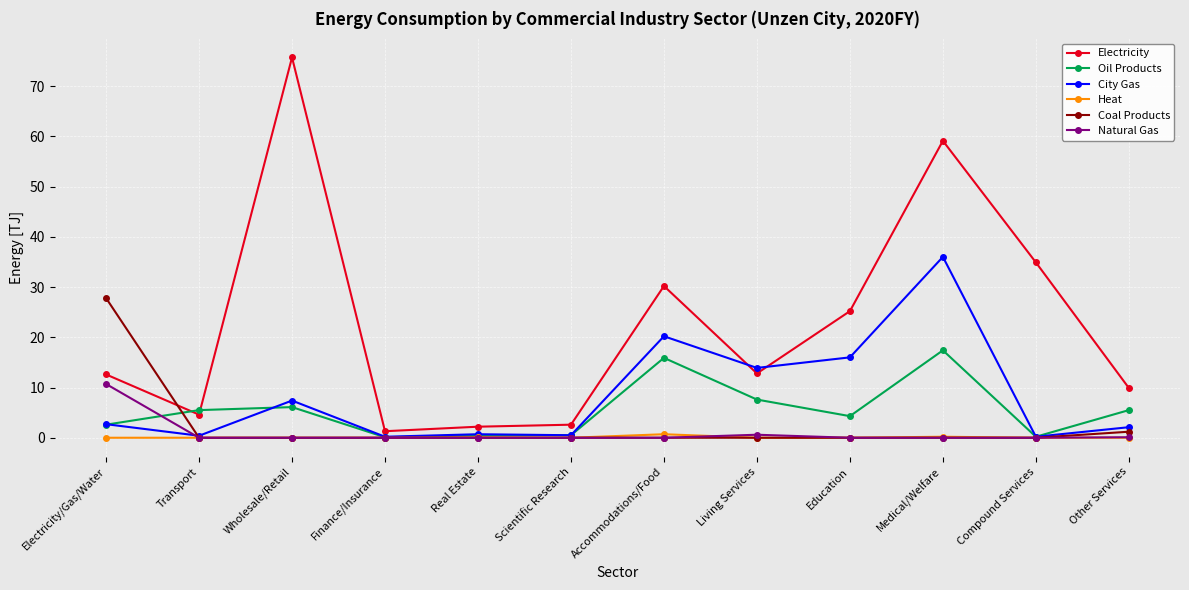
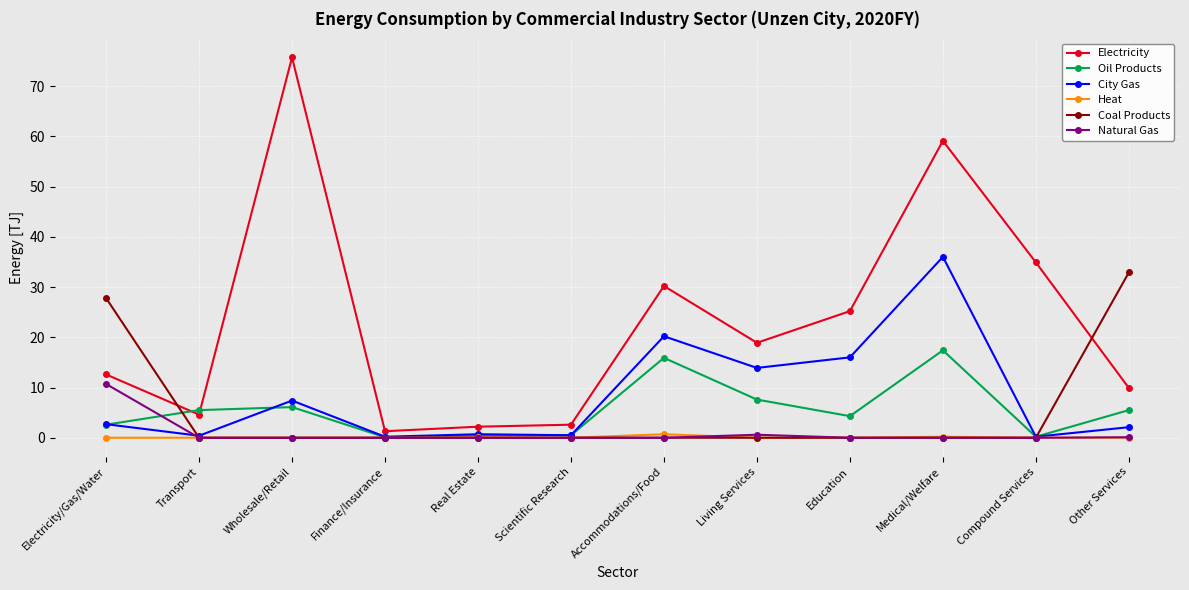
Electricity, Living Services: 13 -> 19
Coal Products, Other Services: 1 -> 33
